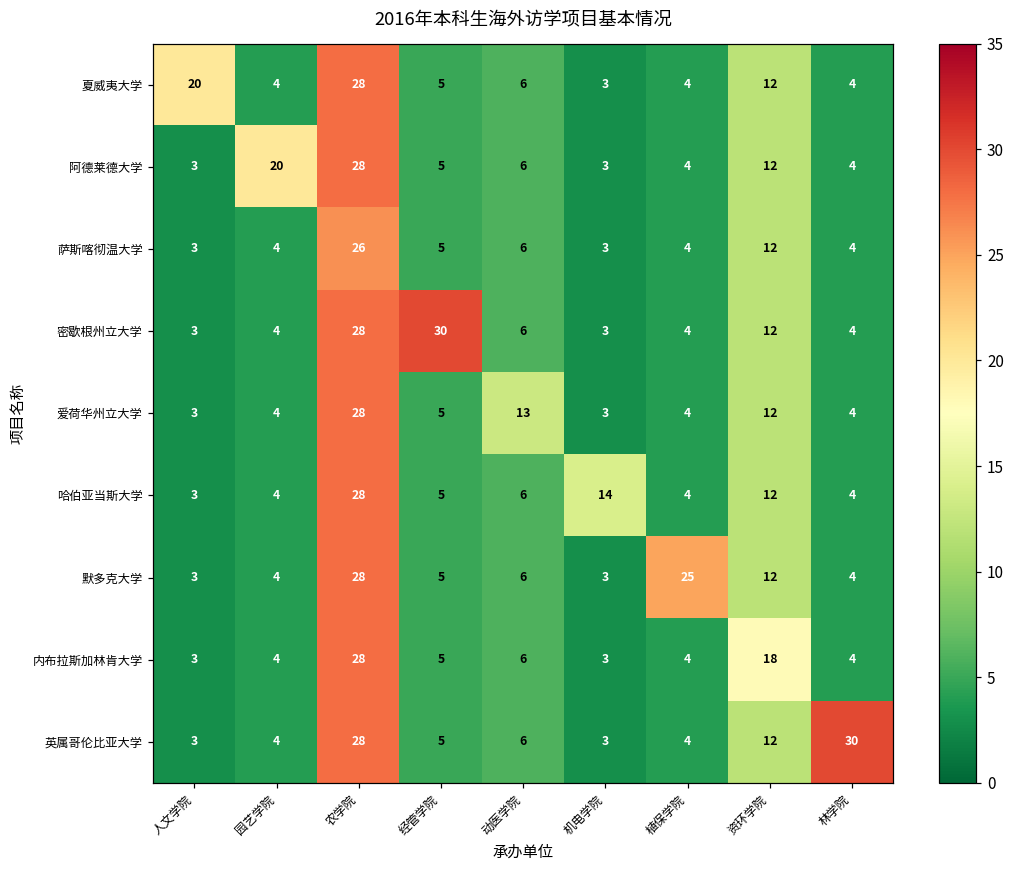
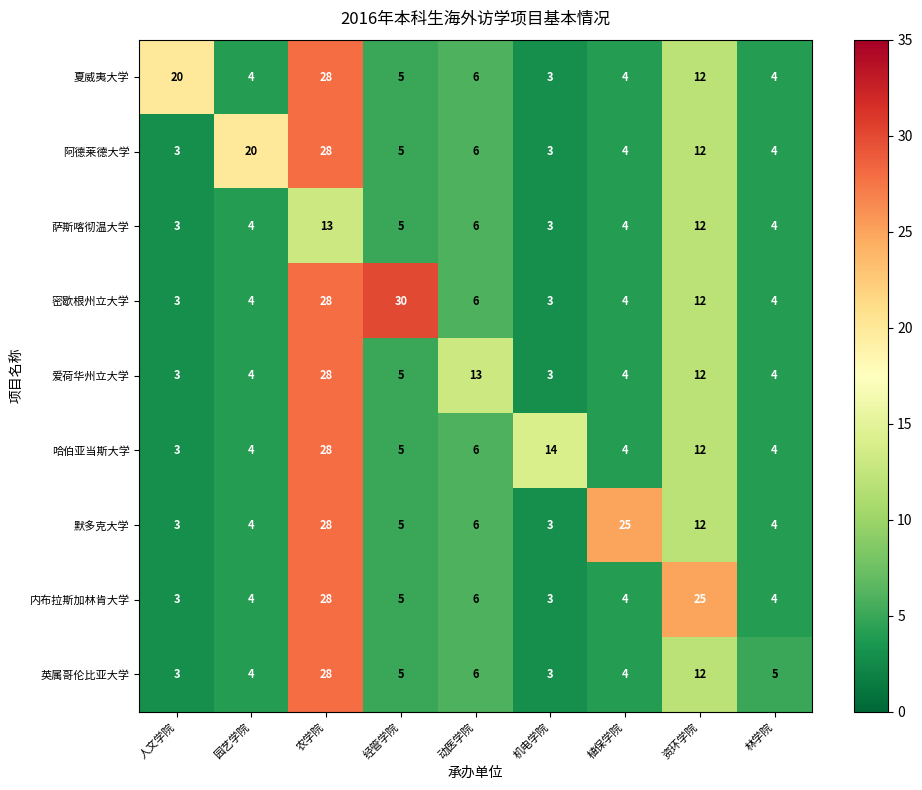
萨斯喀彻温大学, 农学院: 26 -> 13
内布拉斯加林肯大学, 资环学院: 18 -> 25
英属哥伦比亚大学, 林学院: 30 -> 5
